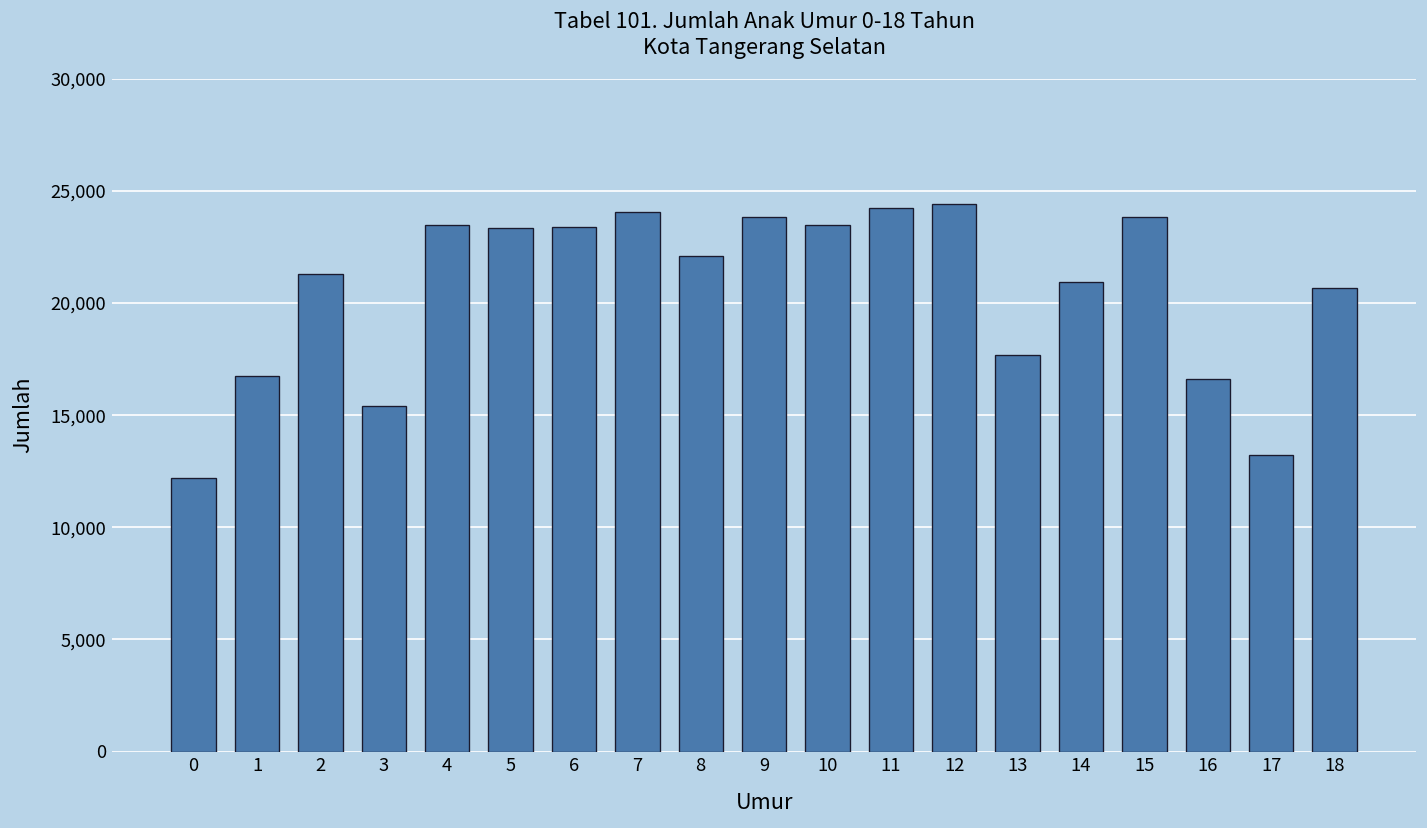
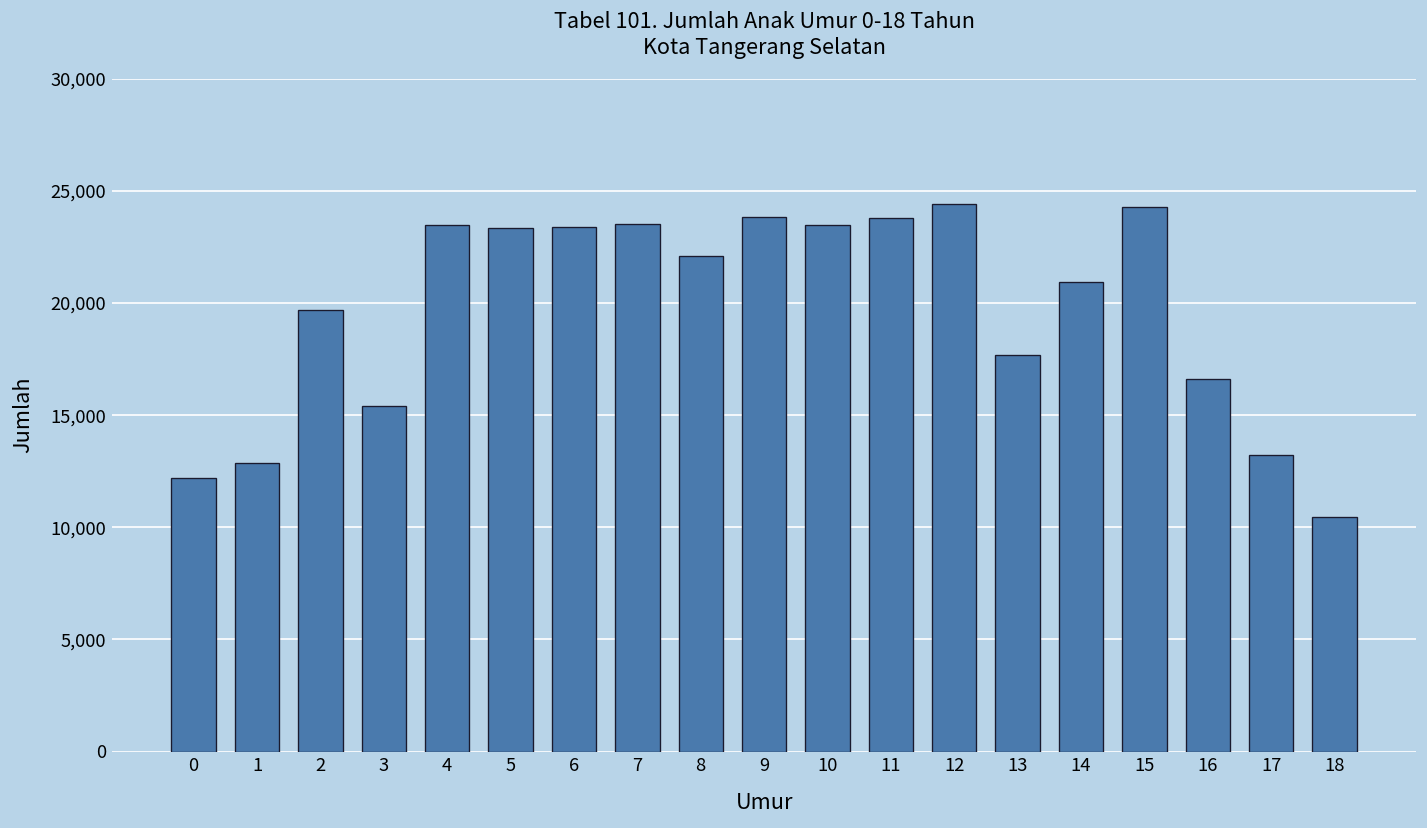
1: 16,800 -> 12,900
2: 21,300 -> 19,700
7: 24,100 -> 23,500
11: 24,200 -> 23,800
15: 23,800 -> 24,300
18: 20,700 -> 10,500
